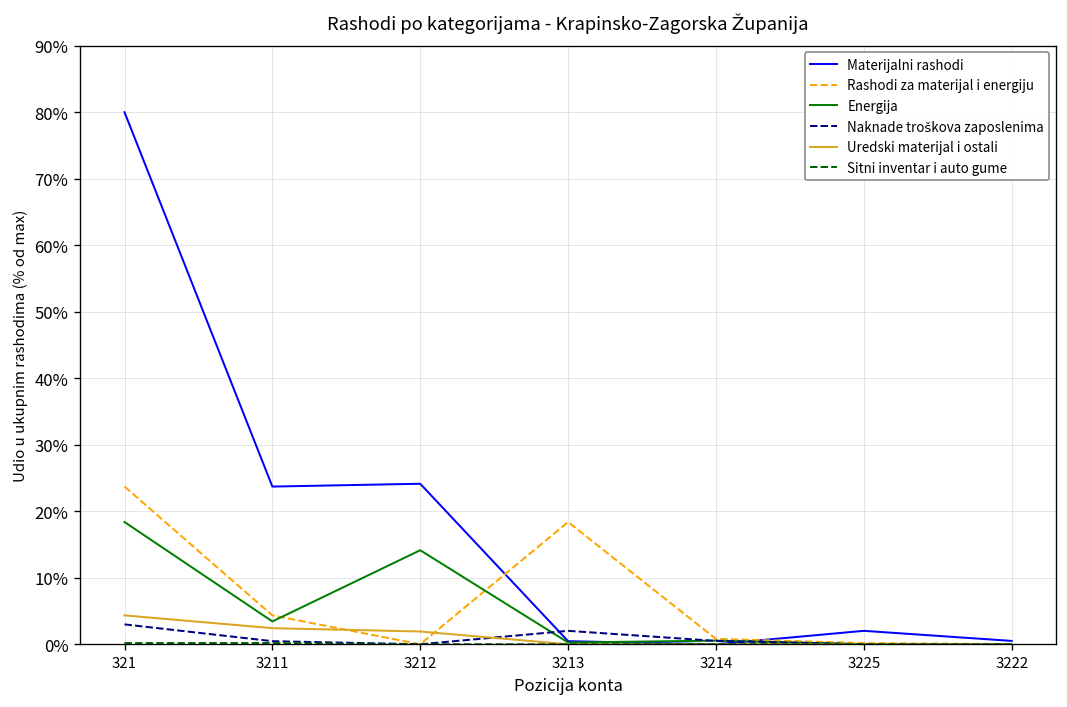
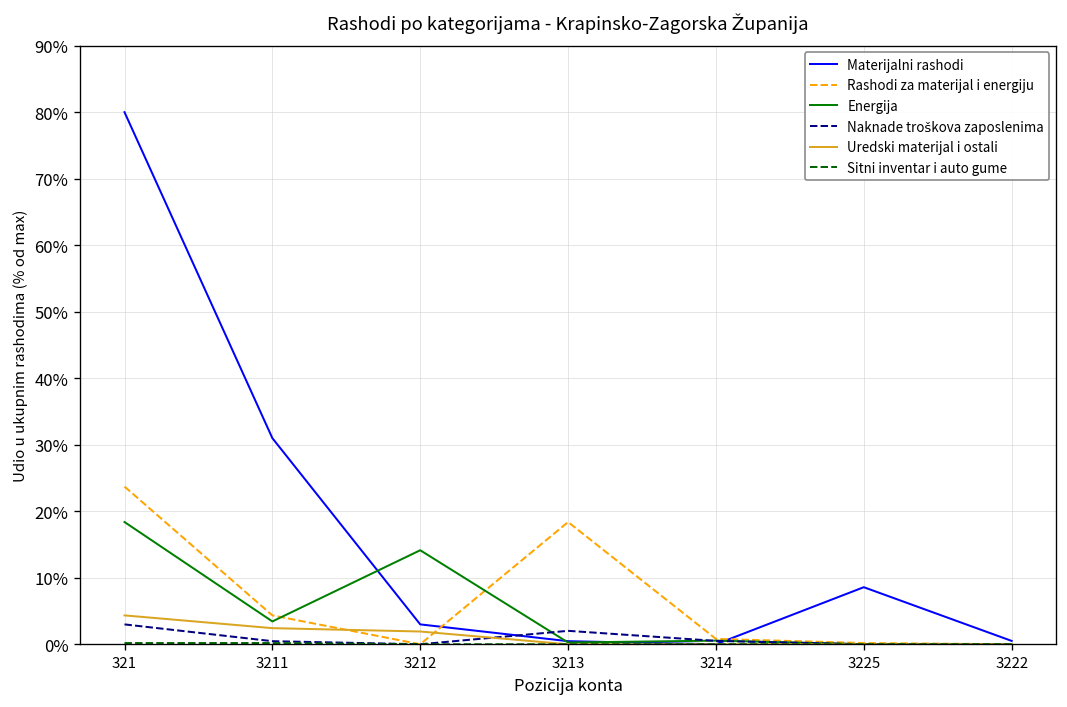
Materijalni rashodi, 3211: 24% -> 31%
Materijalni rashodi, 3212: 24% -> 3%
Materijalni rashodi, 3225: 2% -> 9%
